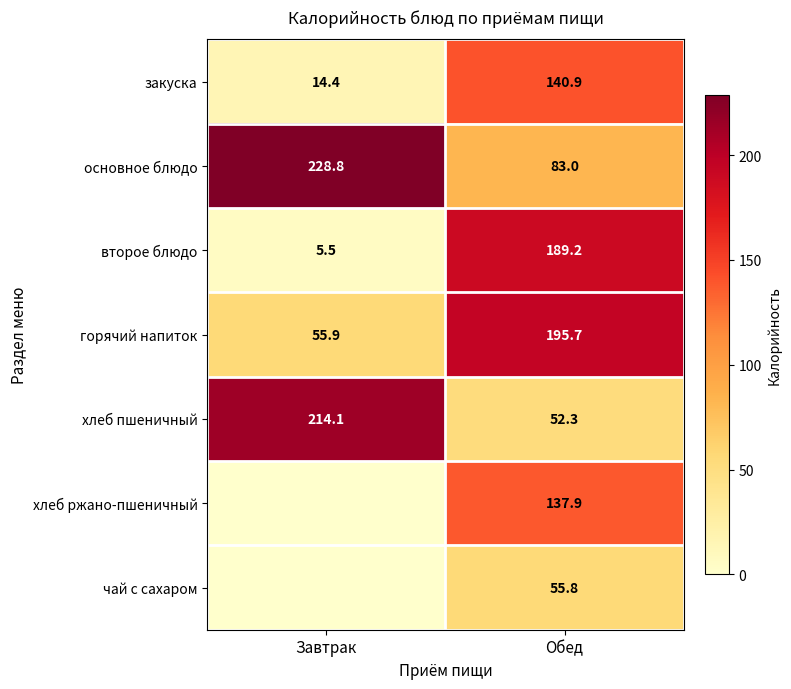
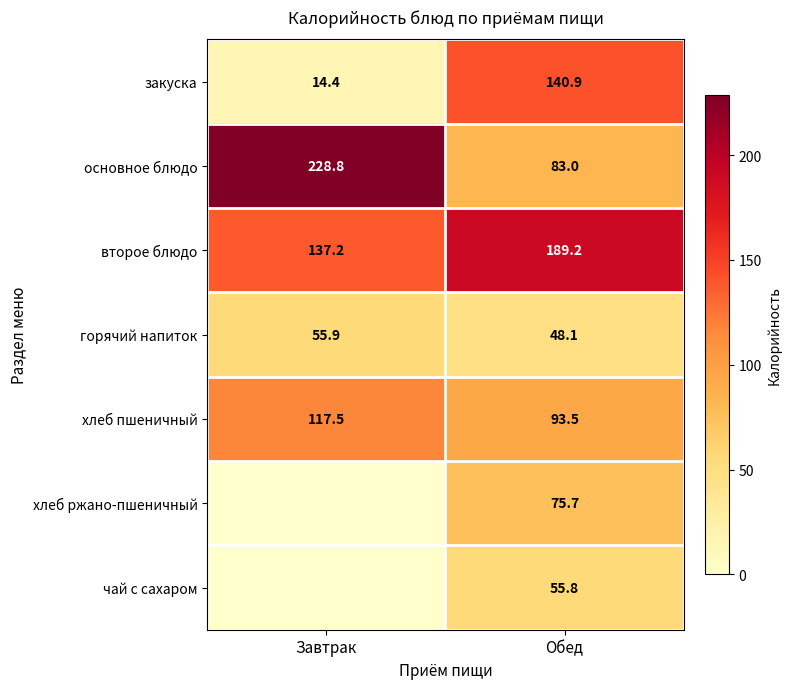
второе блюдо, Завтрак: 5.5 -> 137.2
горячий напиток, Обед: 195.7 -> 48.1
хлеб пшеничный, Завтрак: 214.1 -> 117.5
хлеб пшеничный, Обед: 52.3 -> 93.5
хлеб ржано-пшеничный, Обед: 137.9 -> 75.7
